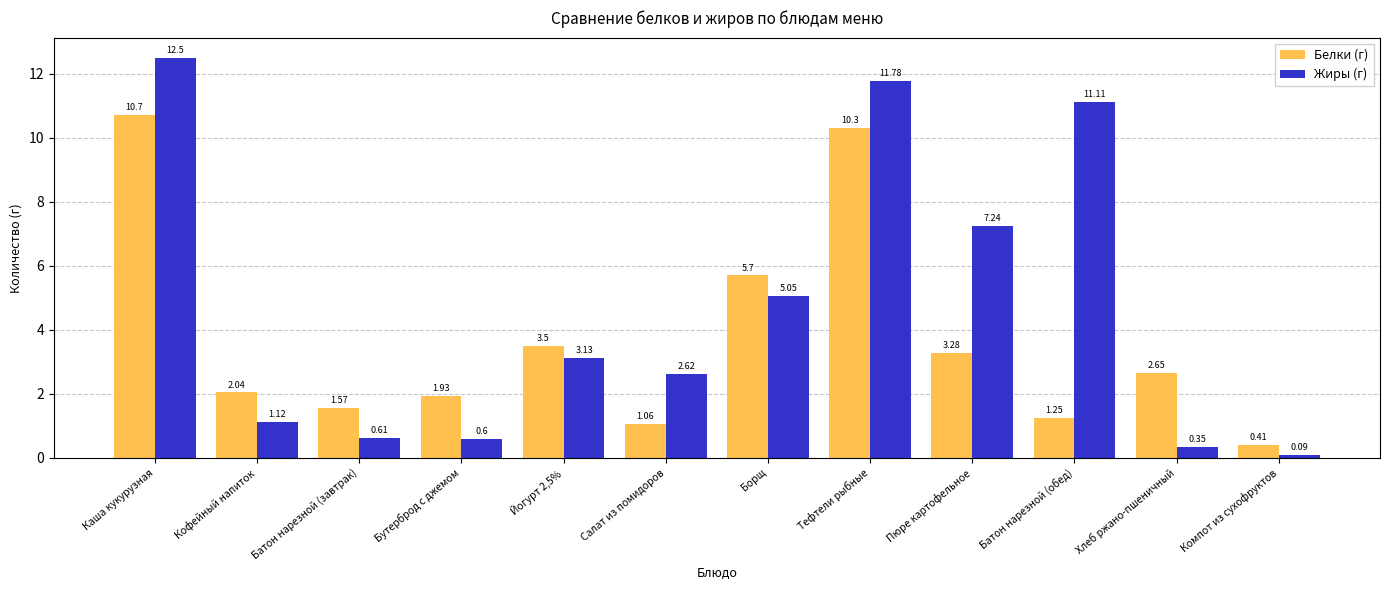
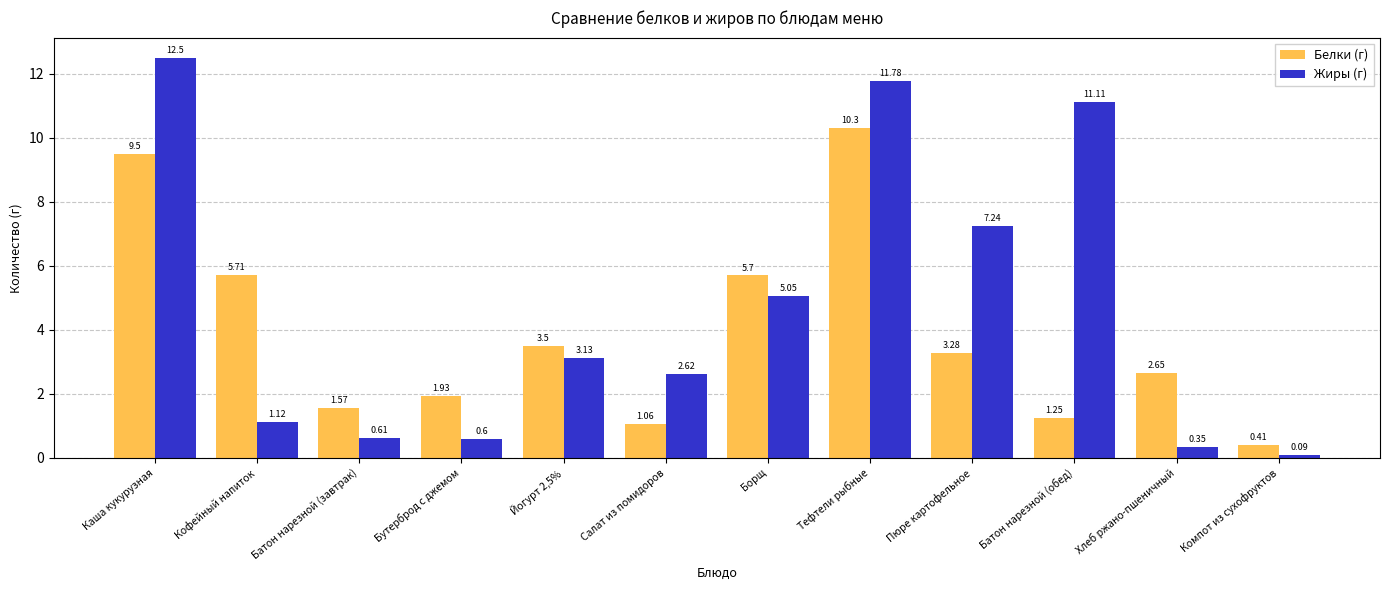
Белки (г), Каша кукурузная: 10.7 -> 9.5
Белки (г), Кофейный напиток: 2.04 -> 5.71
